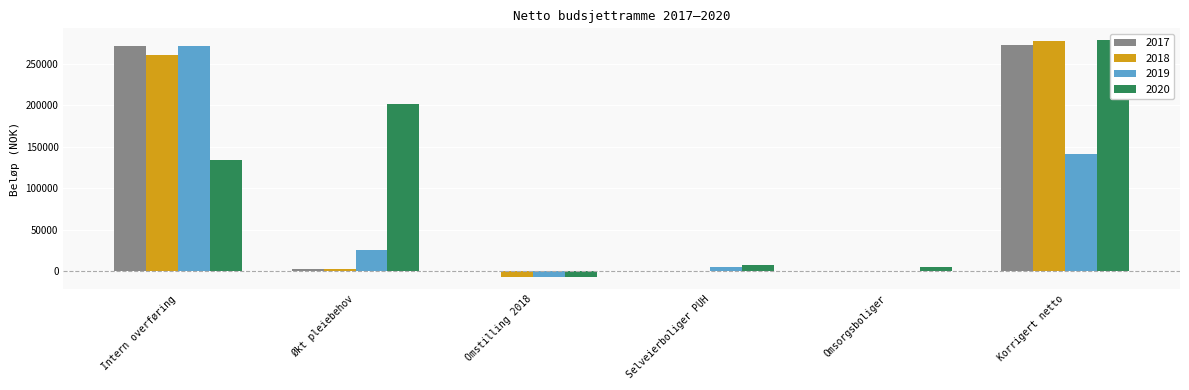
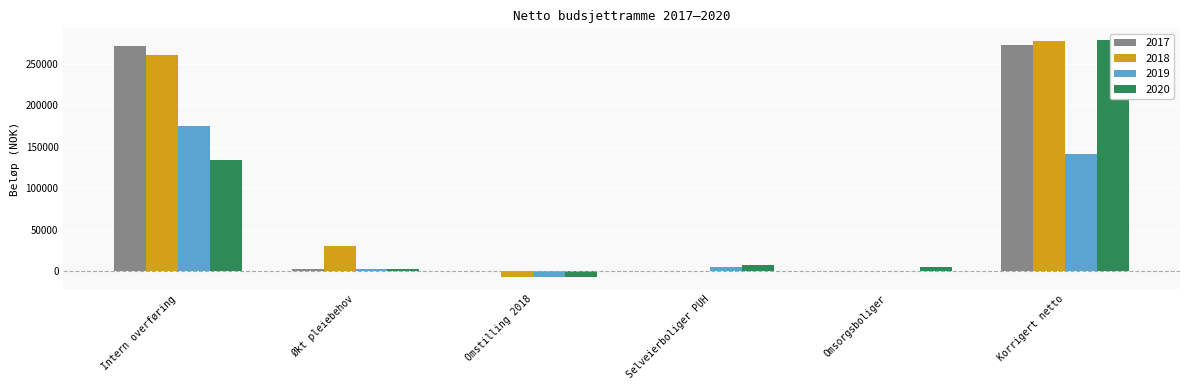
2019, Intern overføring: 270000 -> 170000
2018, Økt pleiebehov: 0 -> 30000
2019, Økt pleiebehov: 30000 -> 0
2020, Økt pleiebehov: 200000 -> 0
